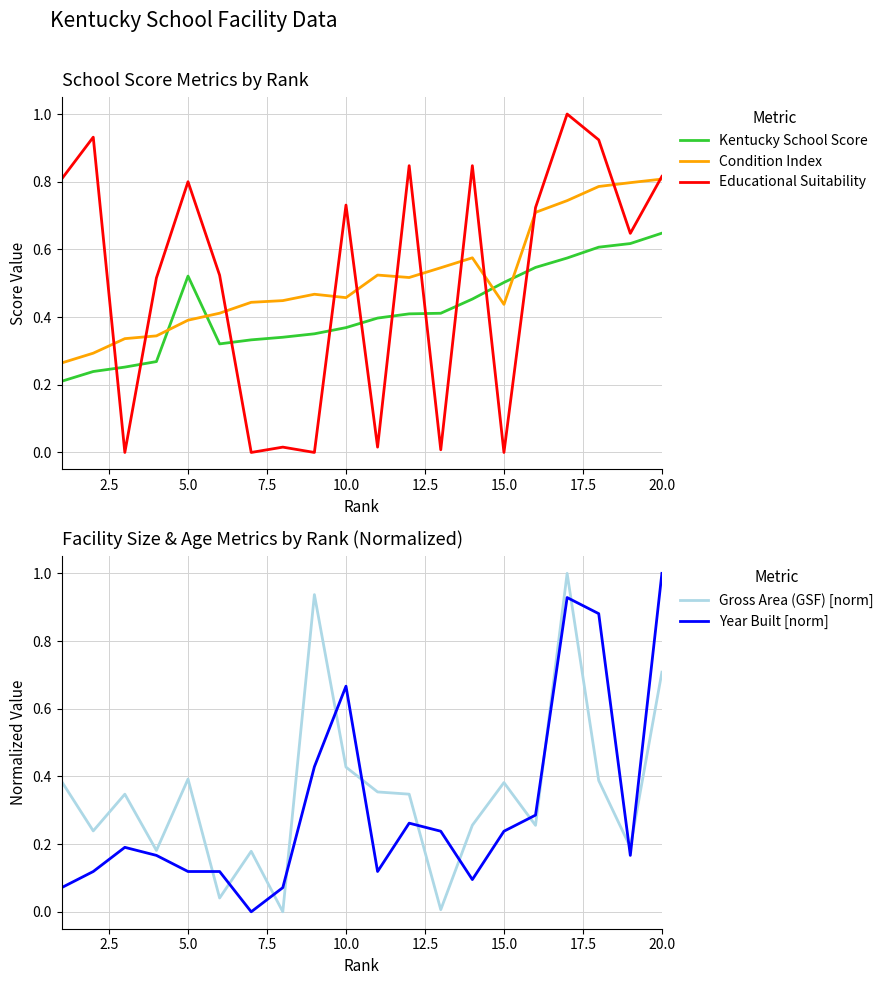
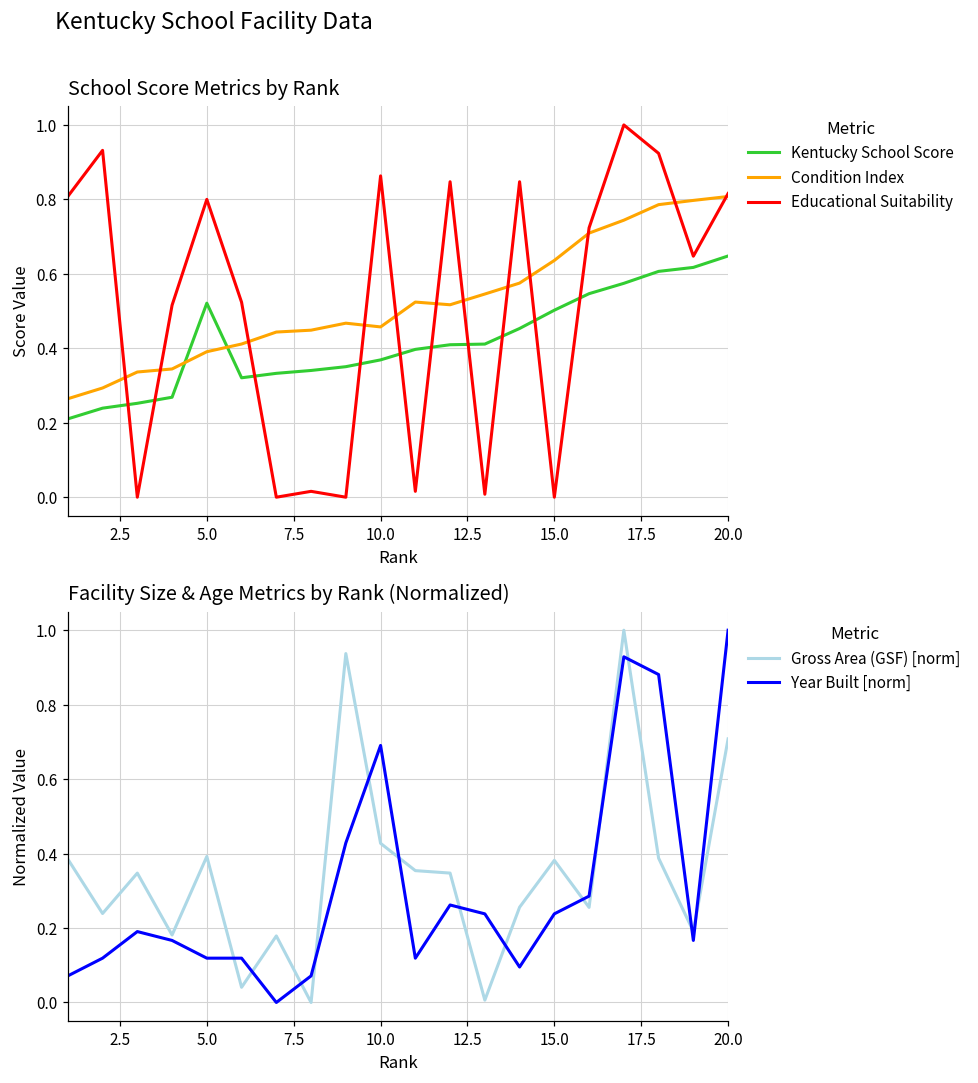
School Score Metrics by Rank, Educational Suitability, 10.0: 0.73 -> 0.86
School Score Metrics by Rank, Condition Index, 15.0: 0.44 -> 0.64
Facility Size & Age Metrics by Rank (Normalized), Year Built [norm], 10.0: 0.67 -> 0.69
